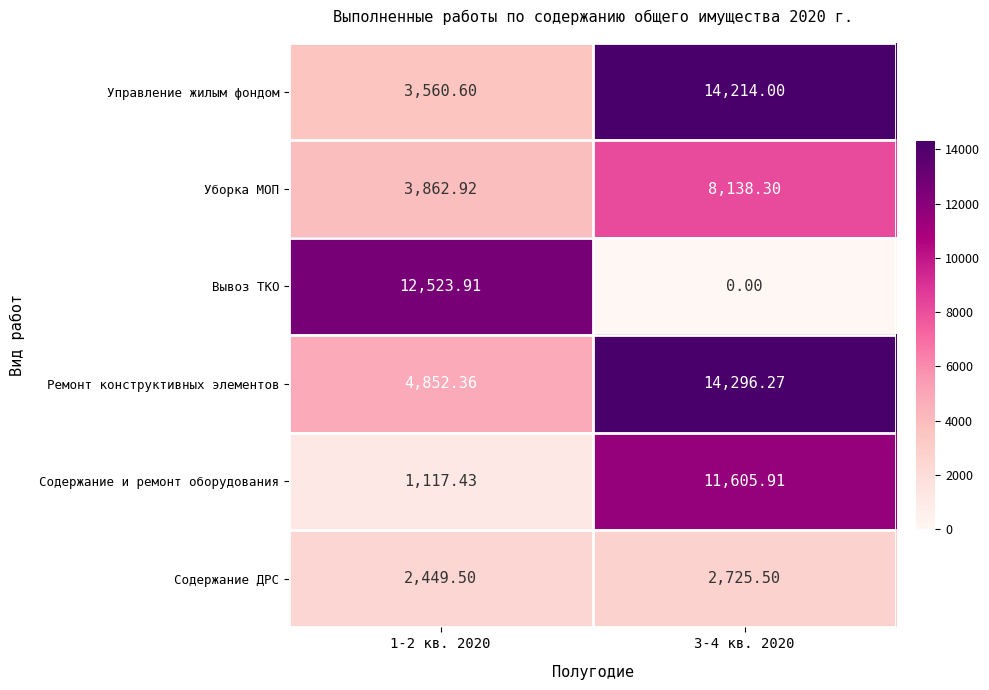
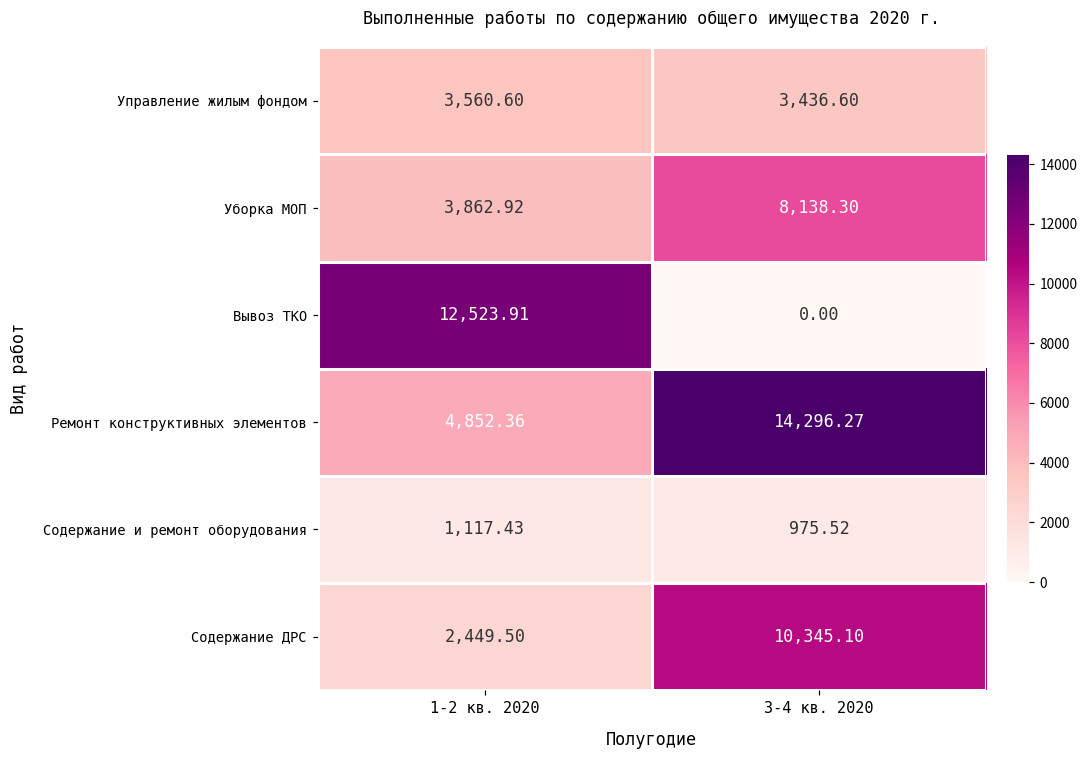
Управление жилым фондом, 3-4 кв. 2020: 14,214.00 -> 3,436.60
Содержание и ремонт оборудования, 3-4 кв. 2020: 11,605.91 -> 975.52
Содержание ДРС, 3-4 кв. 2020: 2,725.50 -> 10,345.10
